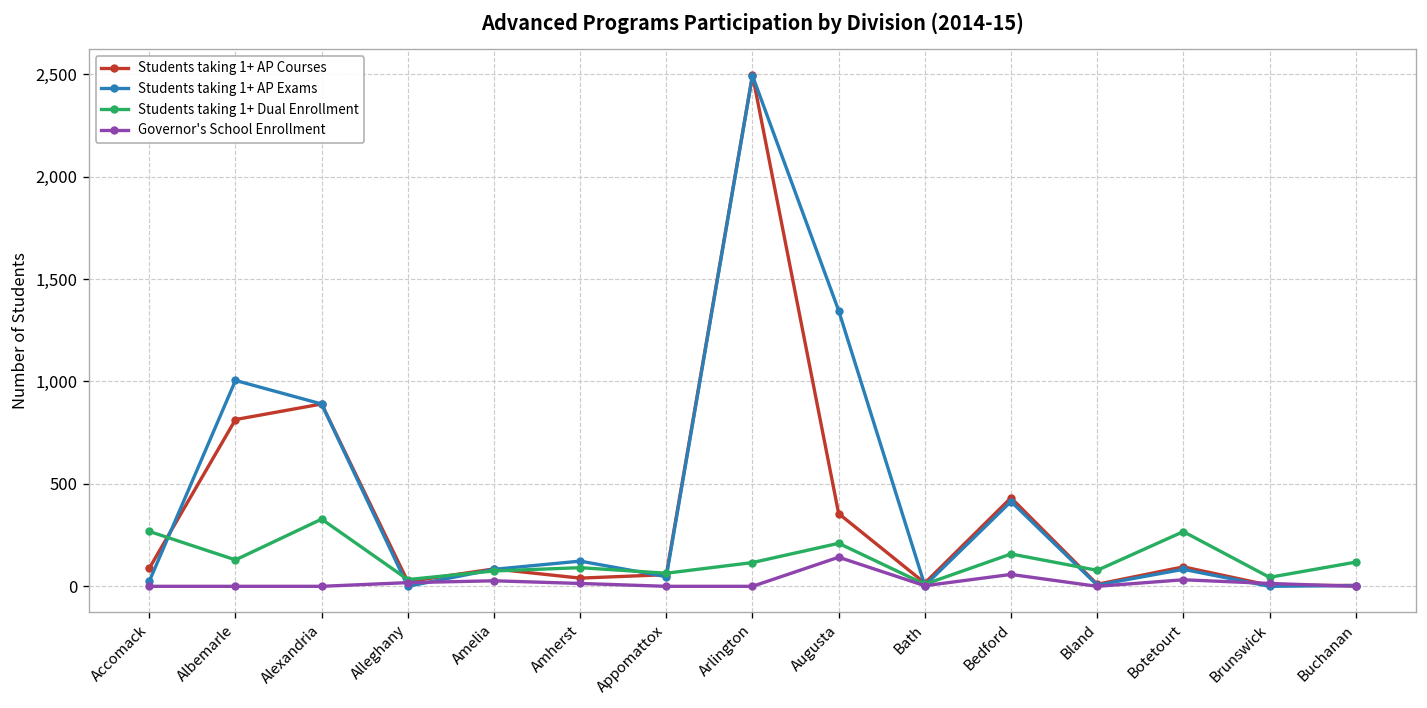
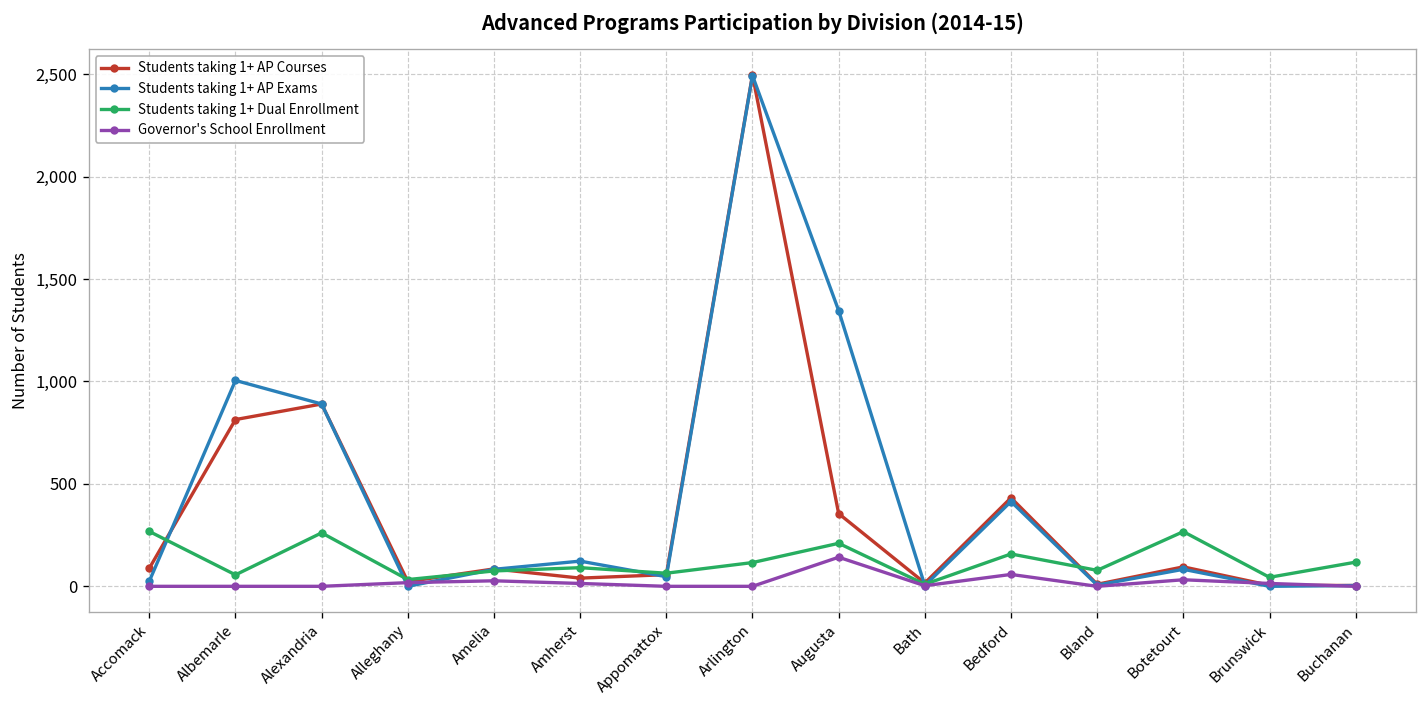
Students taking 1+ Dual Enrollment, Albemarle: 130 -> 60
Students taking 1+ Dual Enrollment, Alexandria: 330 -> 260
